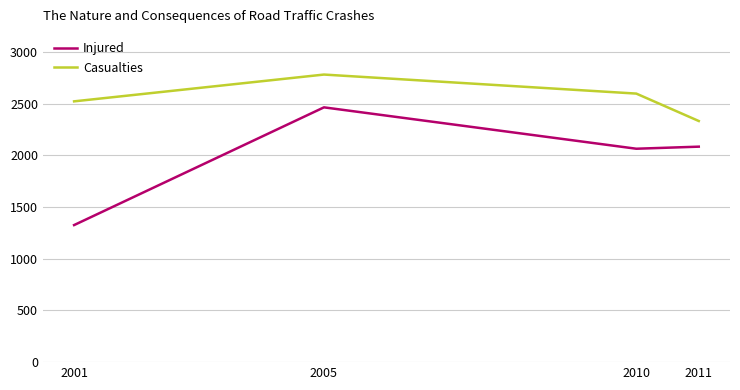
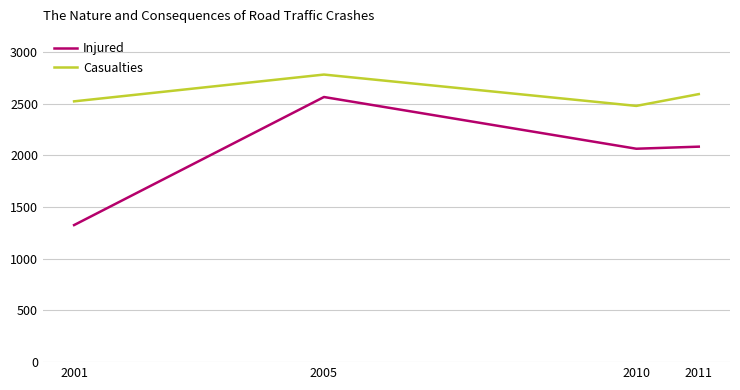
Injured, 2005: 2460 -> 2560
Casualties, 2010: 2600 -> 2480
Casualties, 2011: 2330 -> 2590
